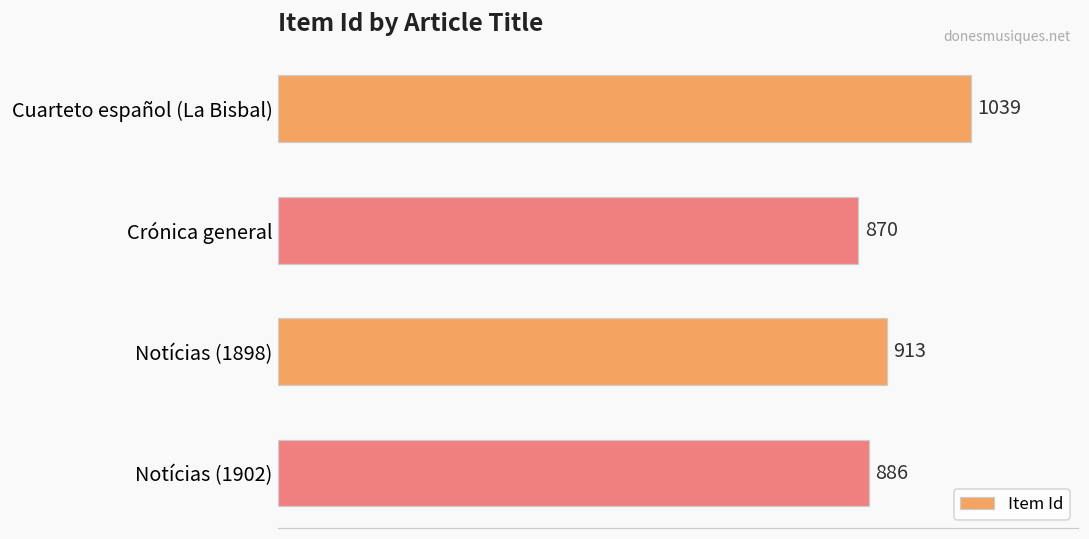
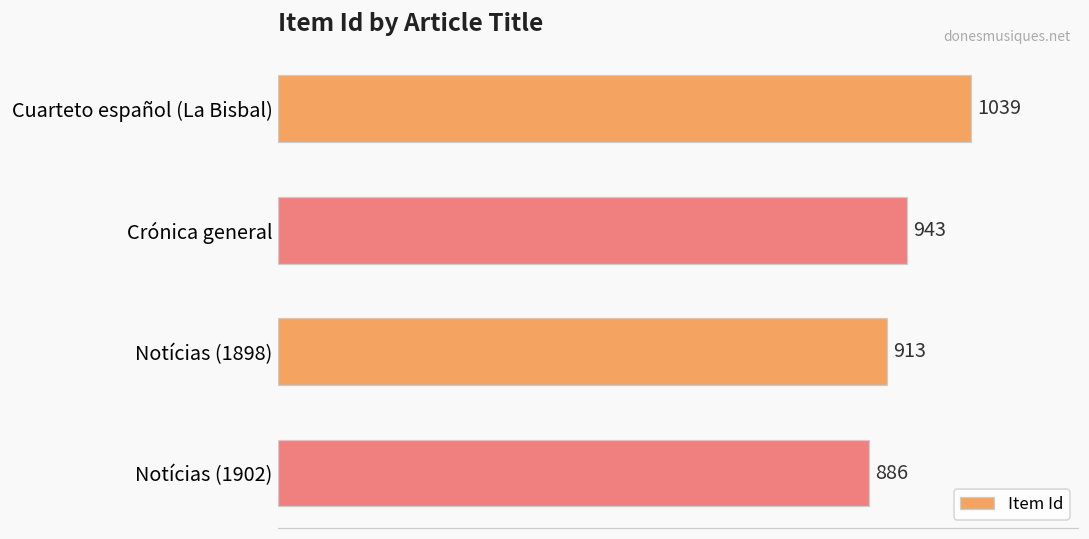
Crónica general: 870 -> 943
